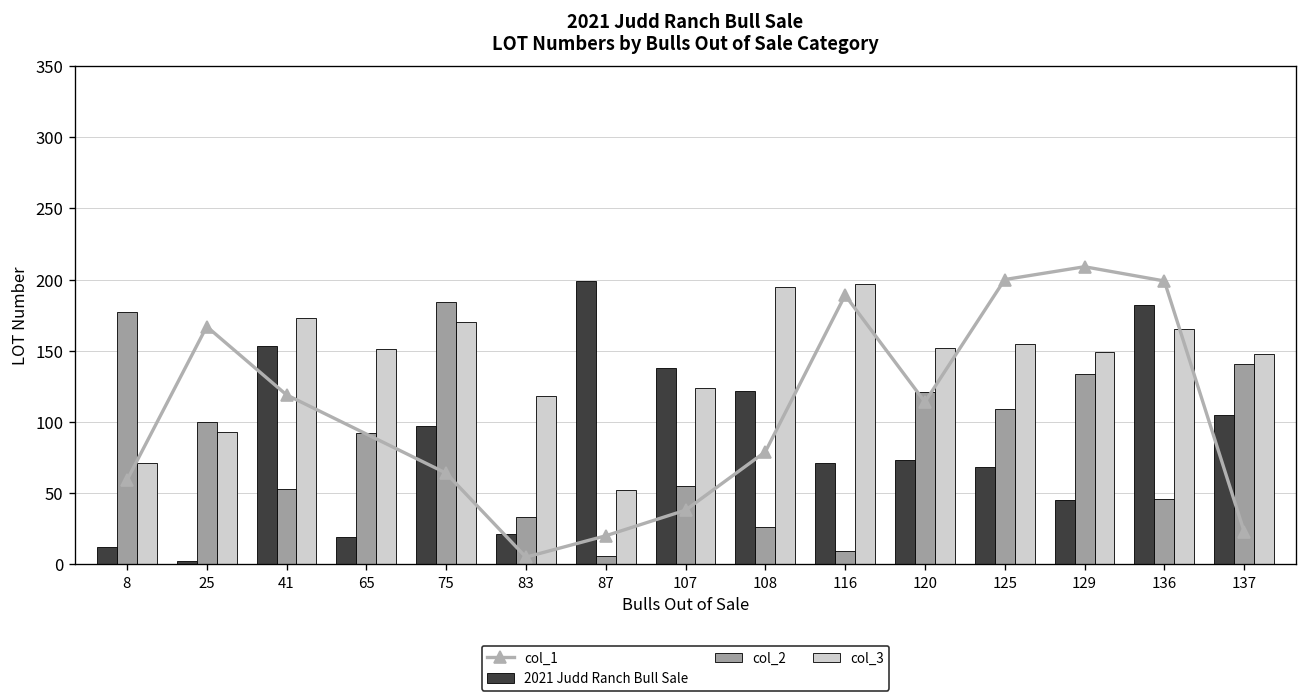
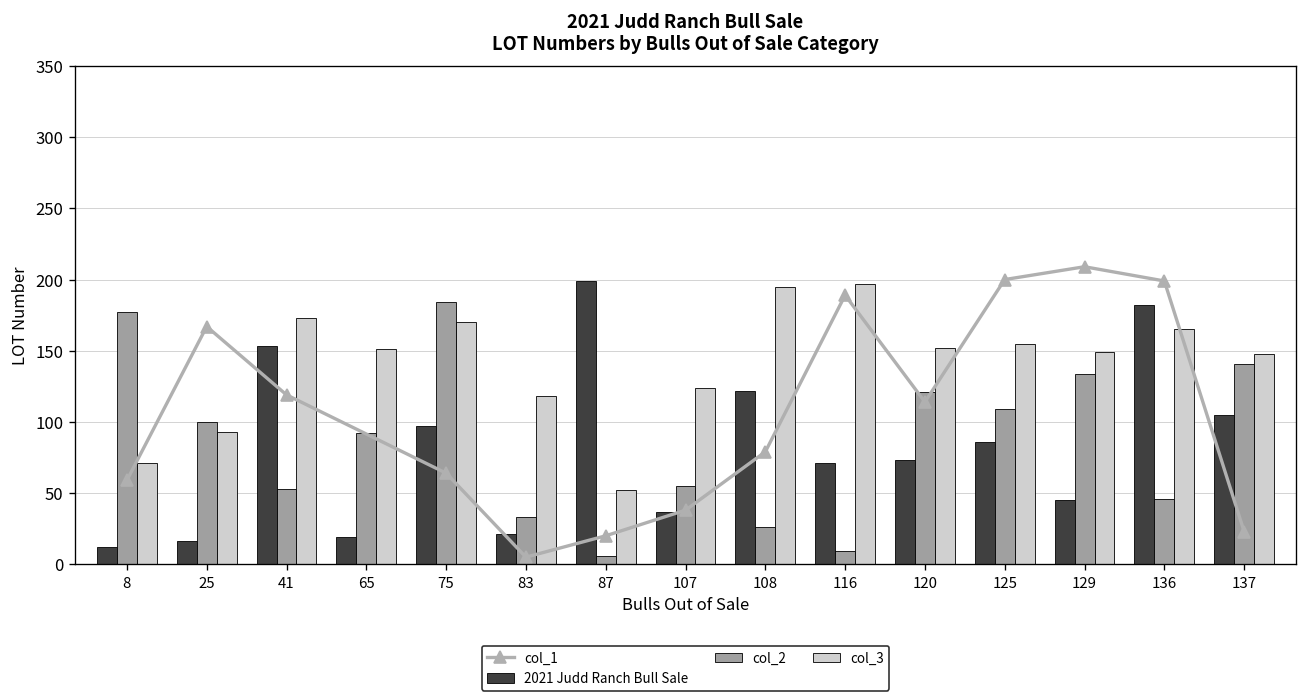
2021 Judd Ranch Bull Sale, 25: 2 -> 16
2021 Judd Ranch Bull Sale, 107: 138 -> 37
2021 Judd Ranch Bull Sale, 125: 68 -> 86
